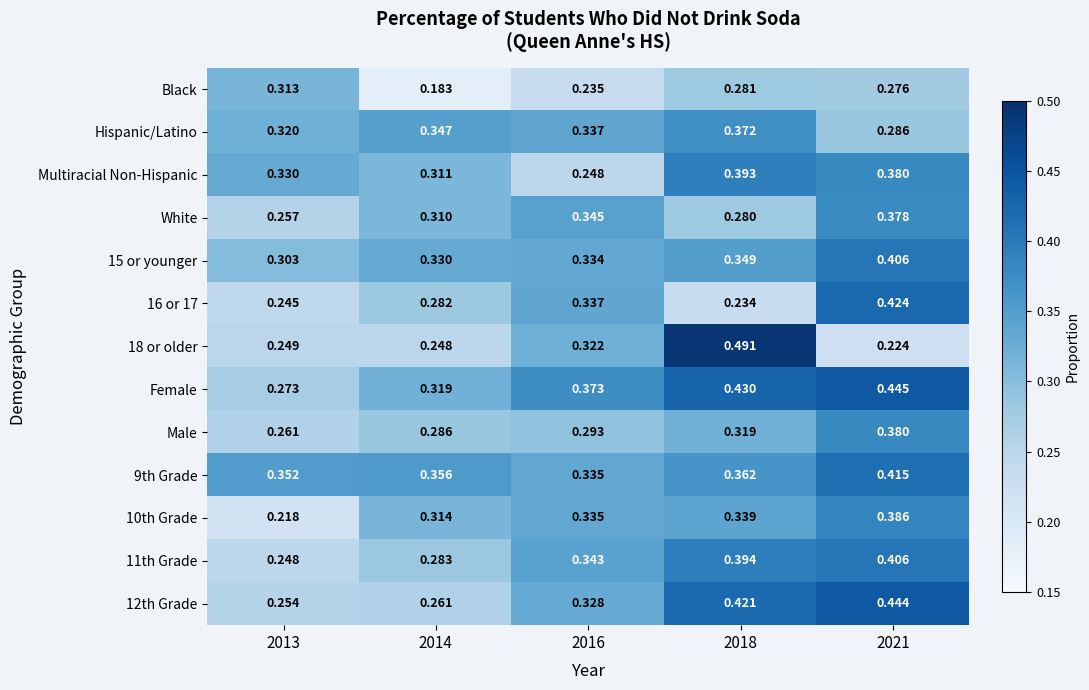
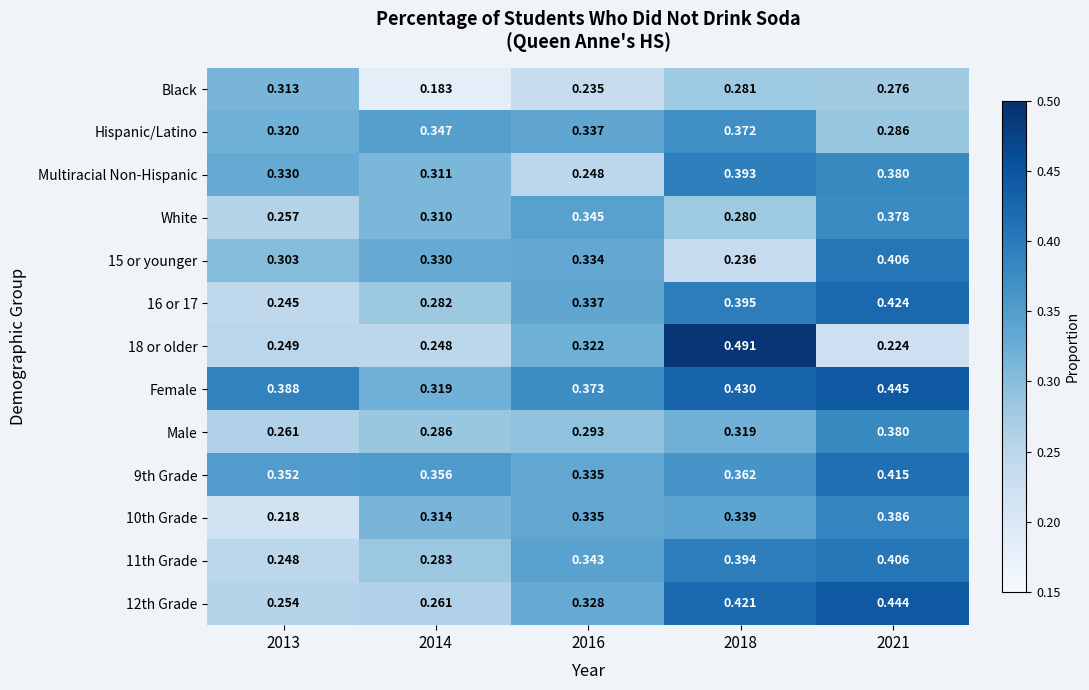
15 or younger, 2018: 0.349 -> 0.236
16 or 17, 2018: 0.234 -> 0.395
Female, 2013: 0.273 -> 0.388
